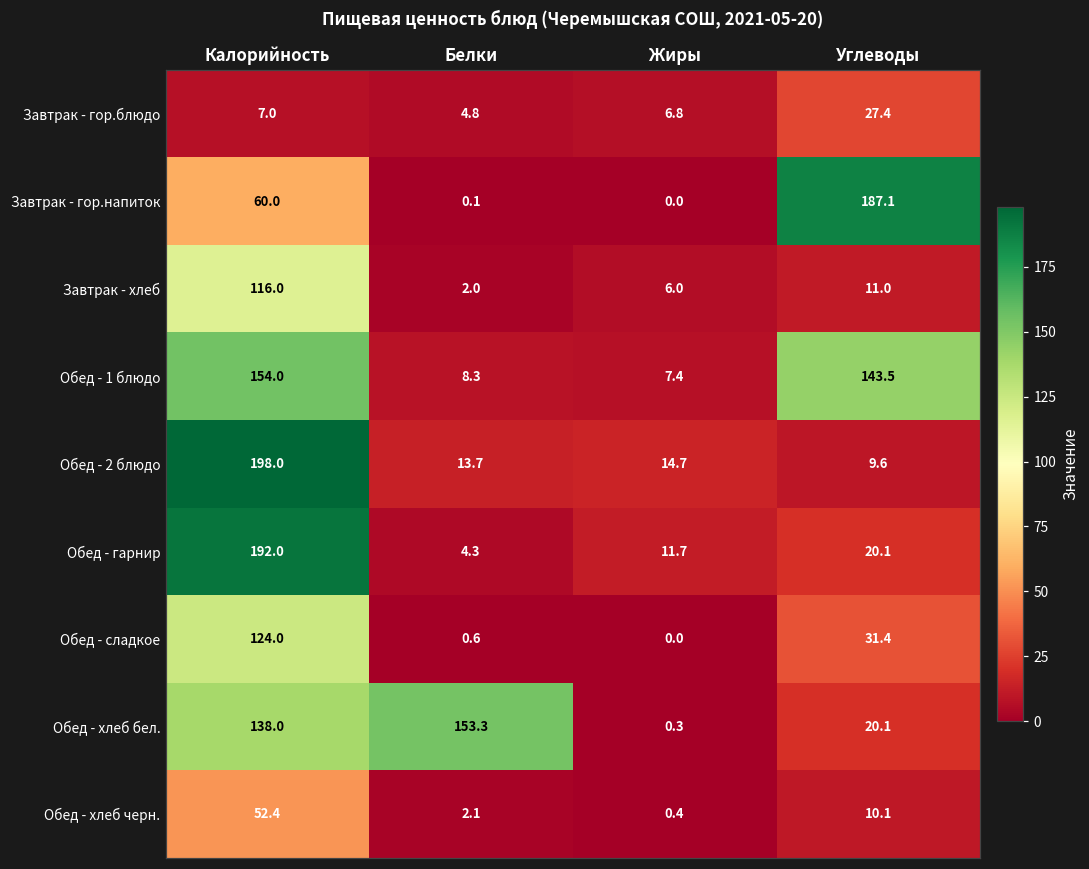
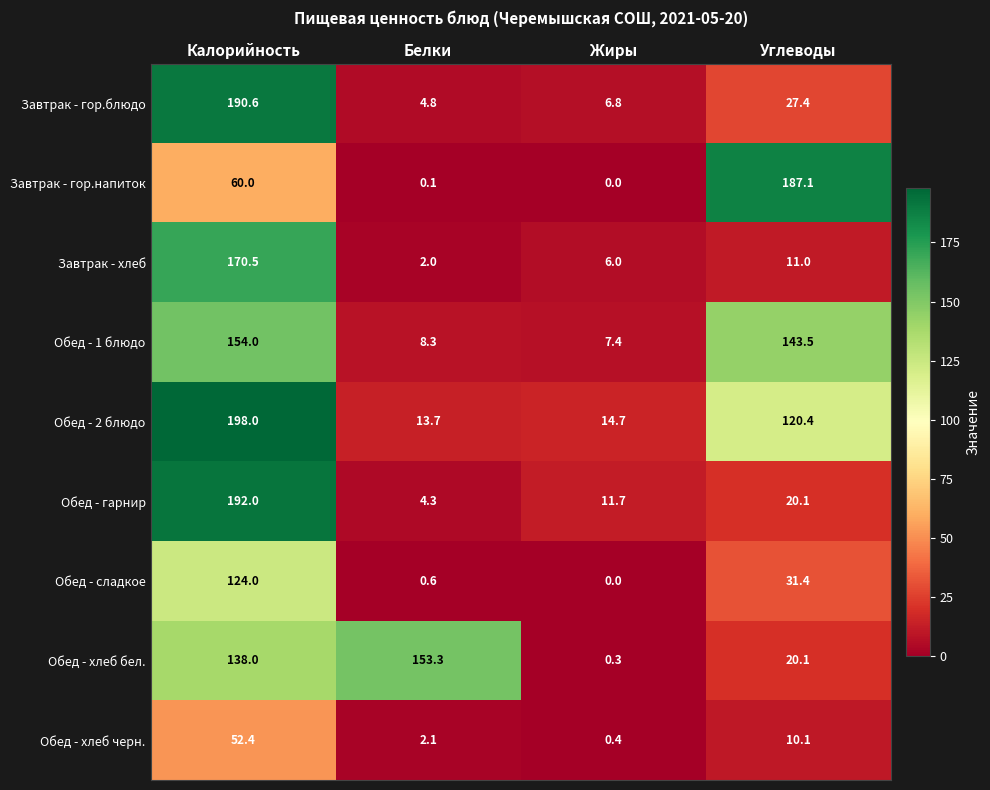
Завтрак - гор.блюдо, Калорийность: 7.0 -> 190.6
Завтрак - хлеб, Калорийность: 116.0 -> 170.5
Обед - 2 блюдо, Углеводы: 9.6 -> 120.4
